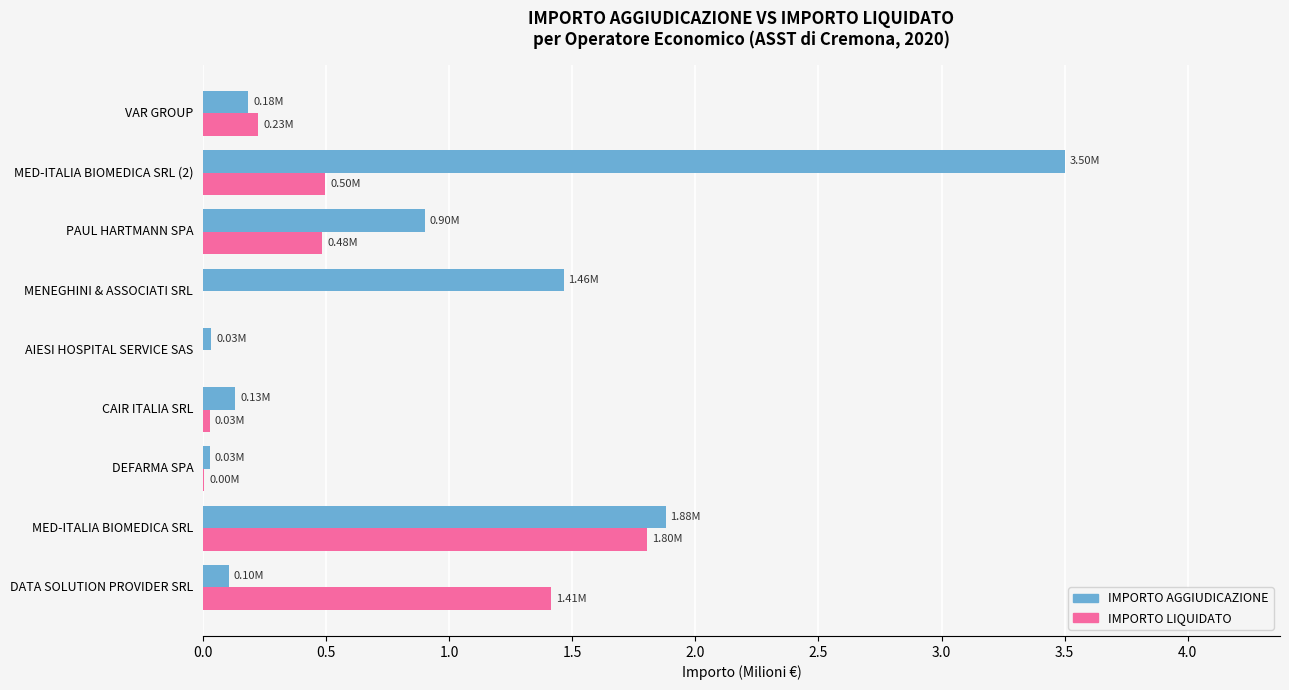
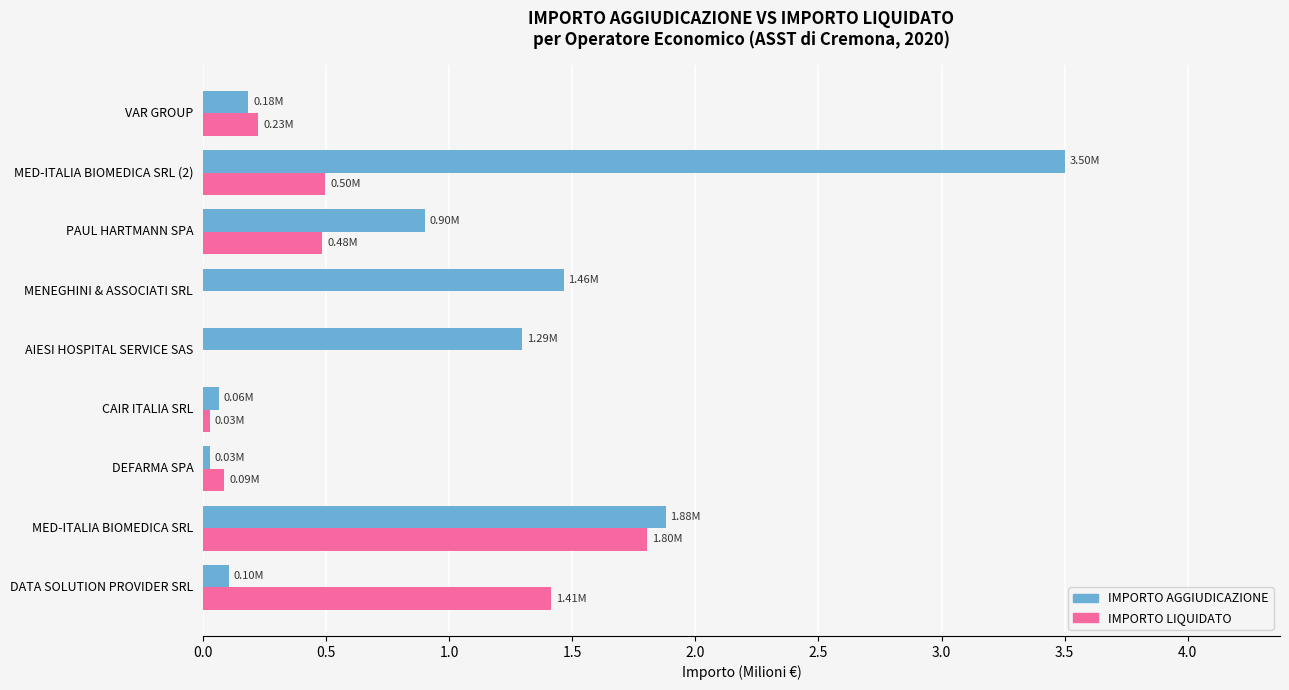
IMPORTO AGGIUDICAZIONE, AIESI HOSPITAL SERVICE SAS: 0.03M -> 1.29M
IMPORTO AGGIUDICAZIONE, CAIR ITALIA SRL: 0.13M -> 0.06M
IMPORTO LIQUIDATO, DEFARMA SPA: 0.00M -> 0.09M
